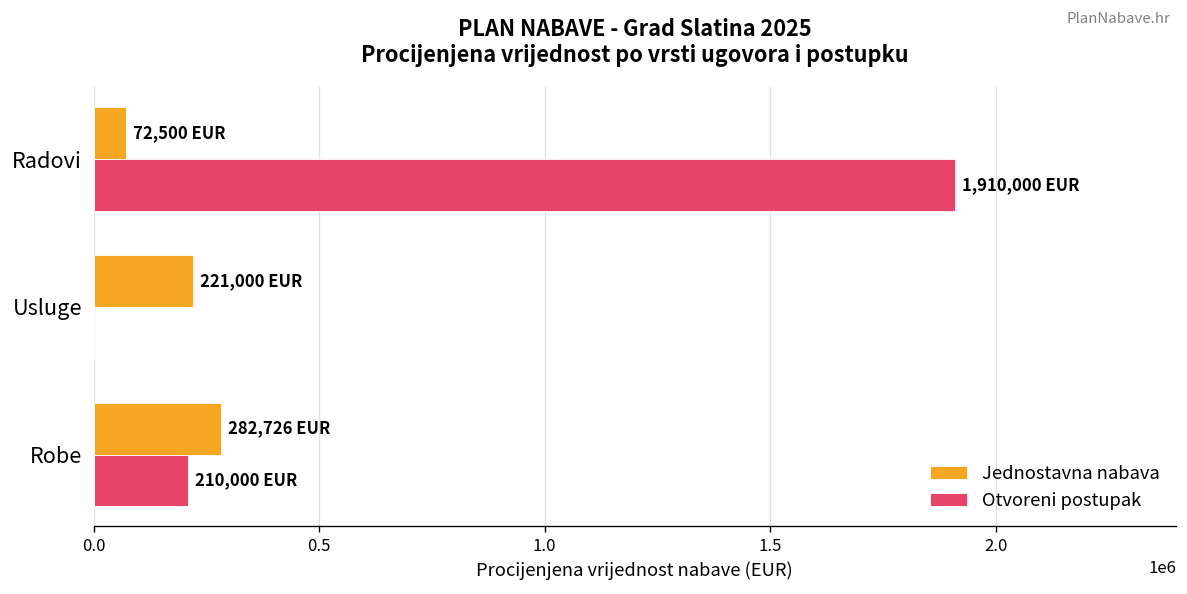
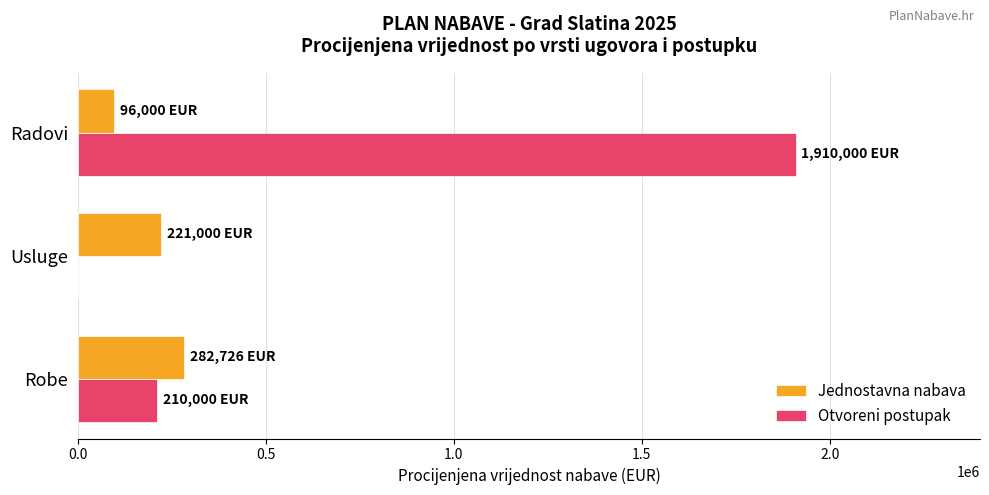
Jednostavna nabava, Radovi: 72,500 -> 96,000
